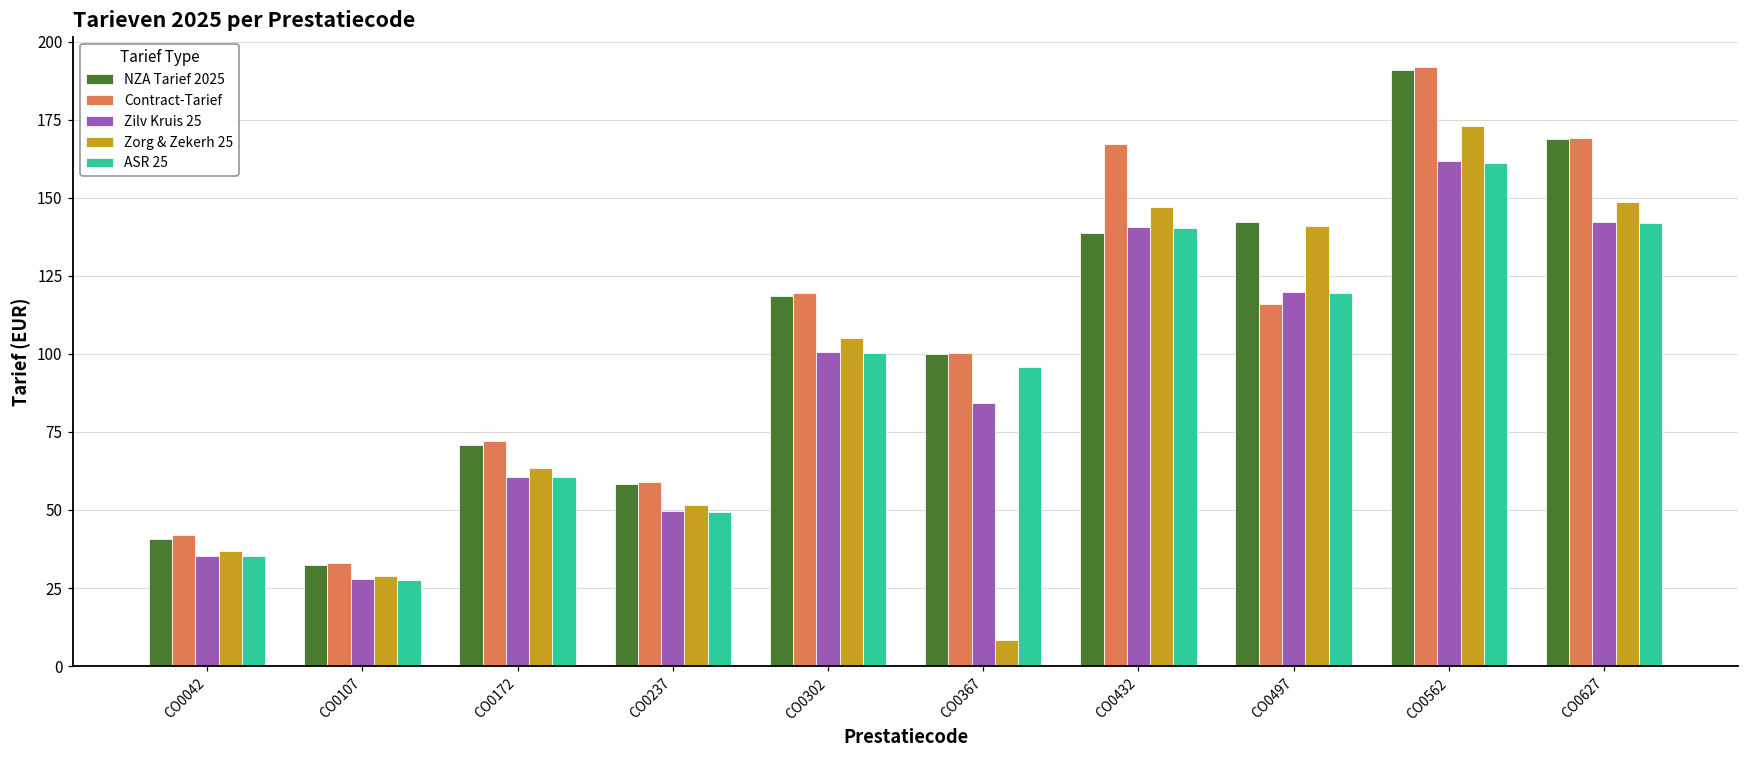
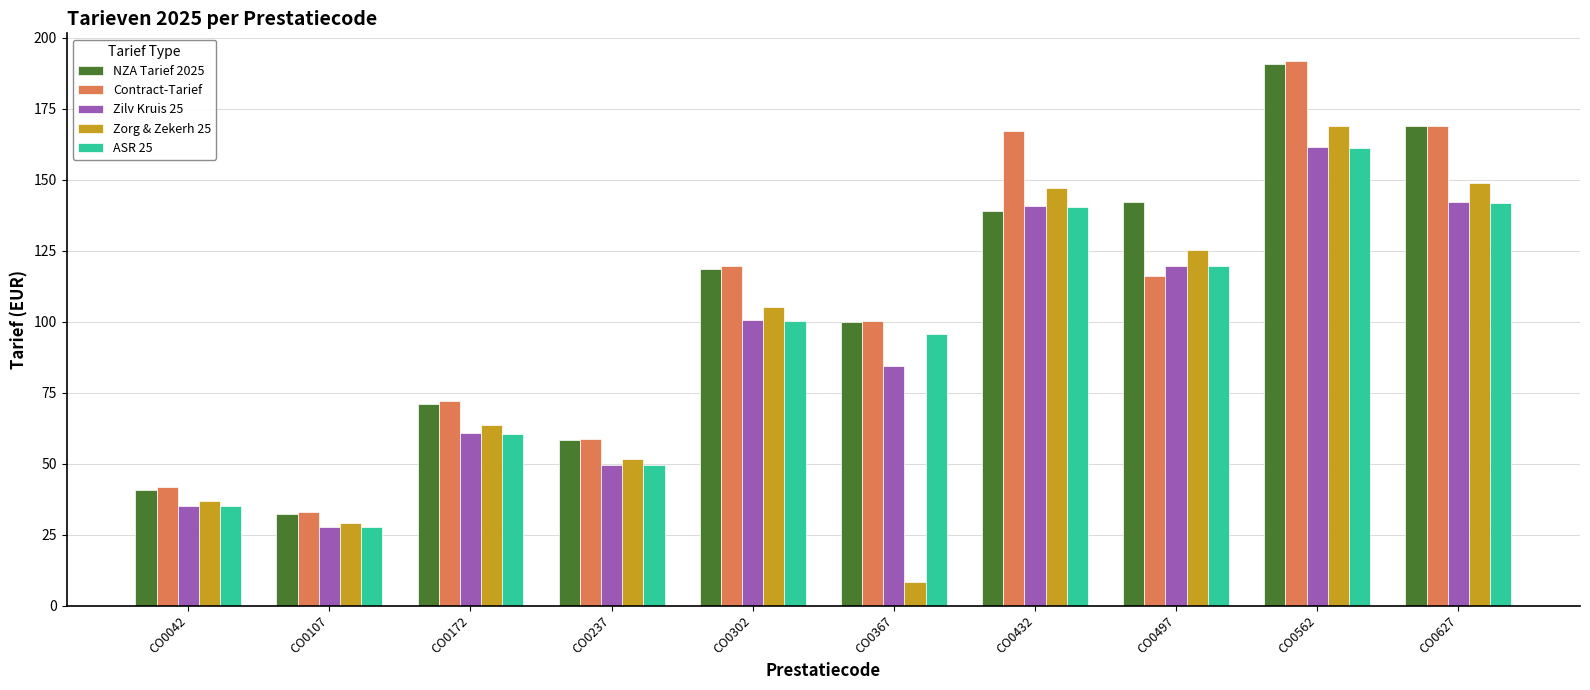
Zorg & Zekerh 25, CO0497: 141 -> 125
Zorg & Zekerh 25, CO0562: 173 -> 169
